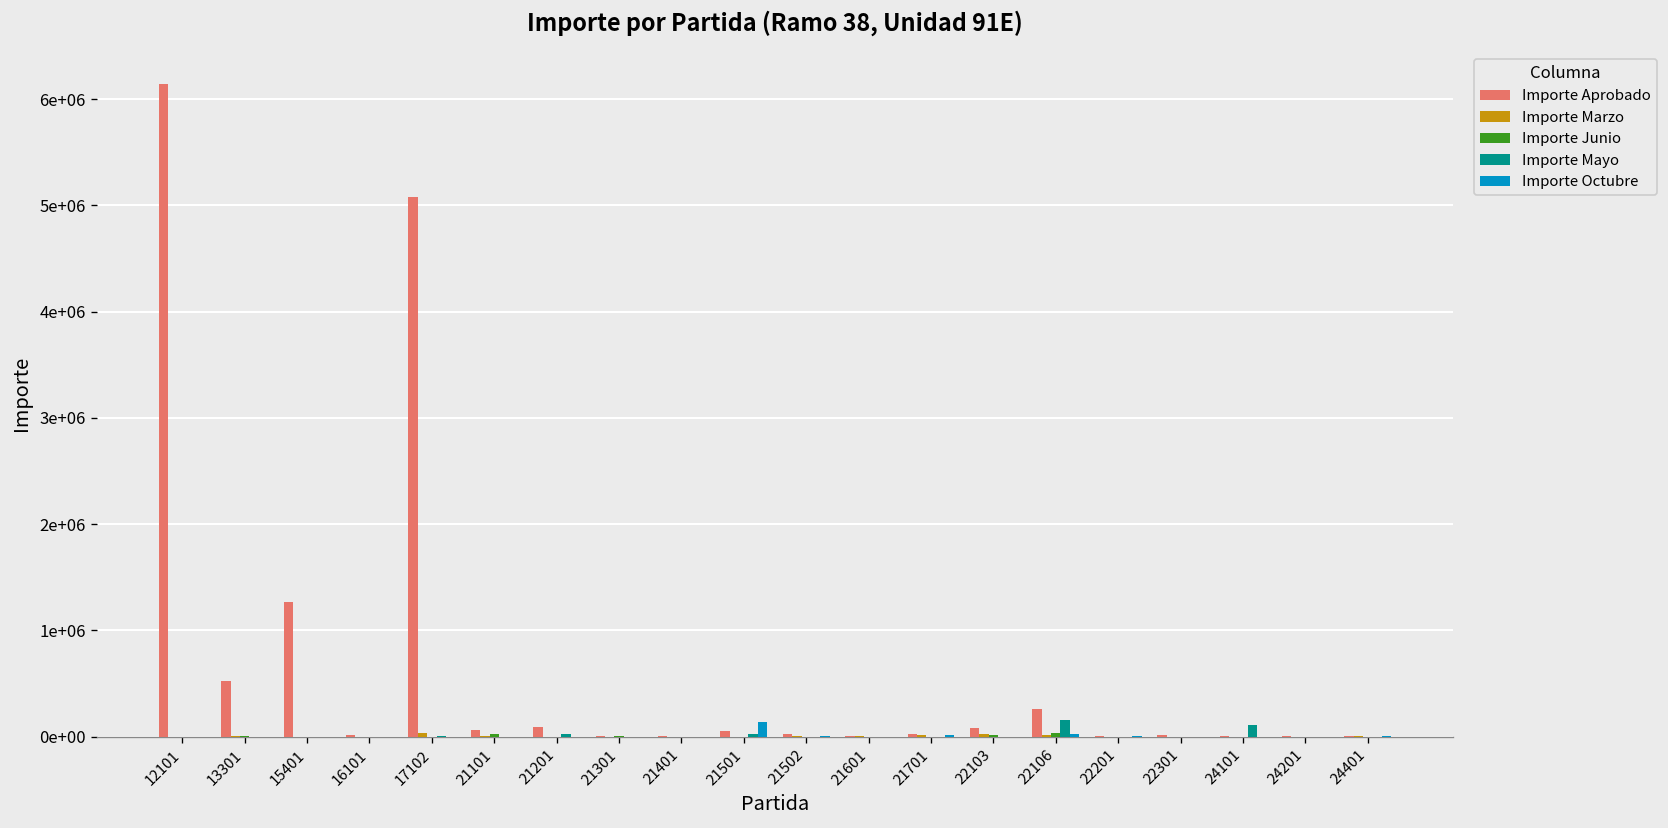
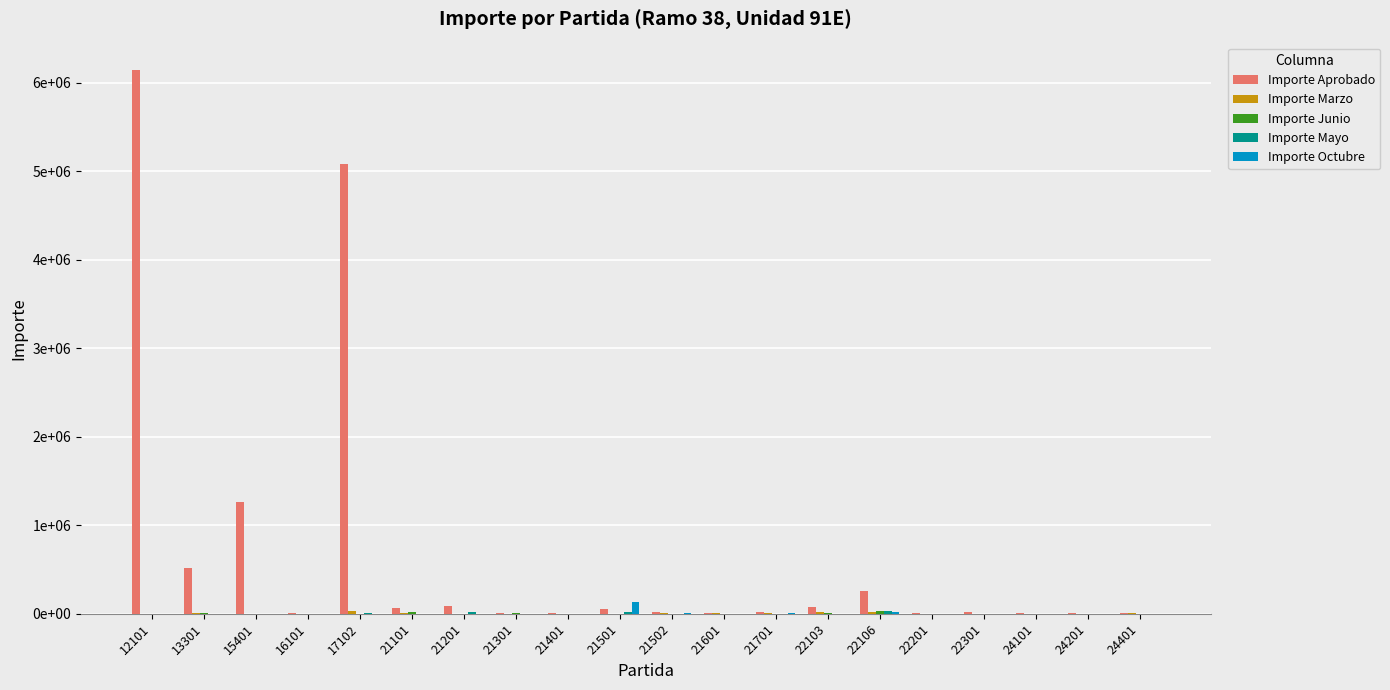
Importe Mayo, 22106: 200000 -> 0
Importe Mayo, 24101: 100000 -> 0
